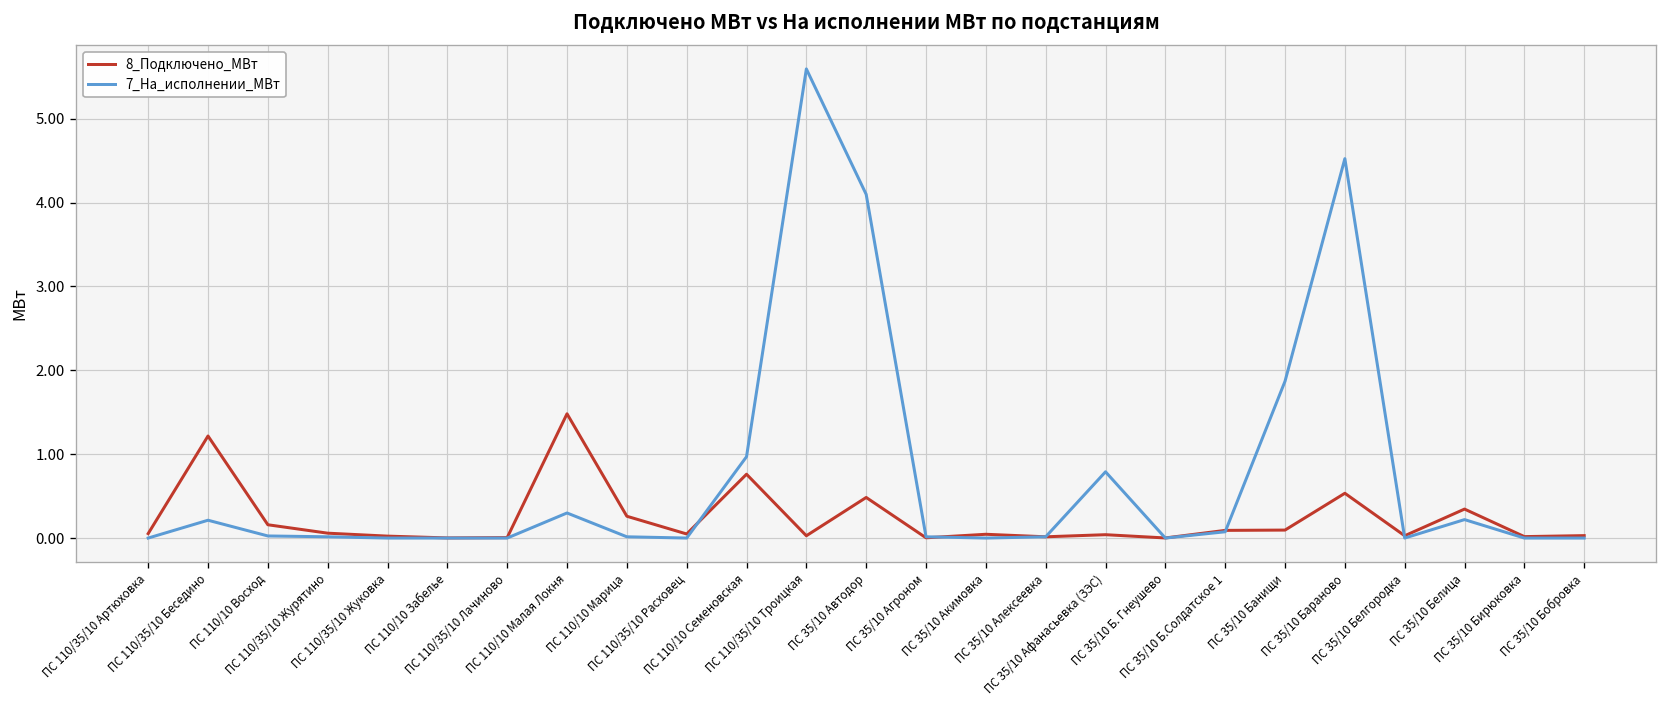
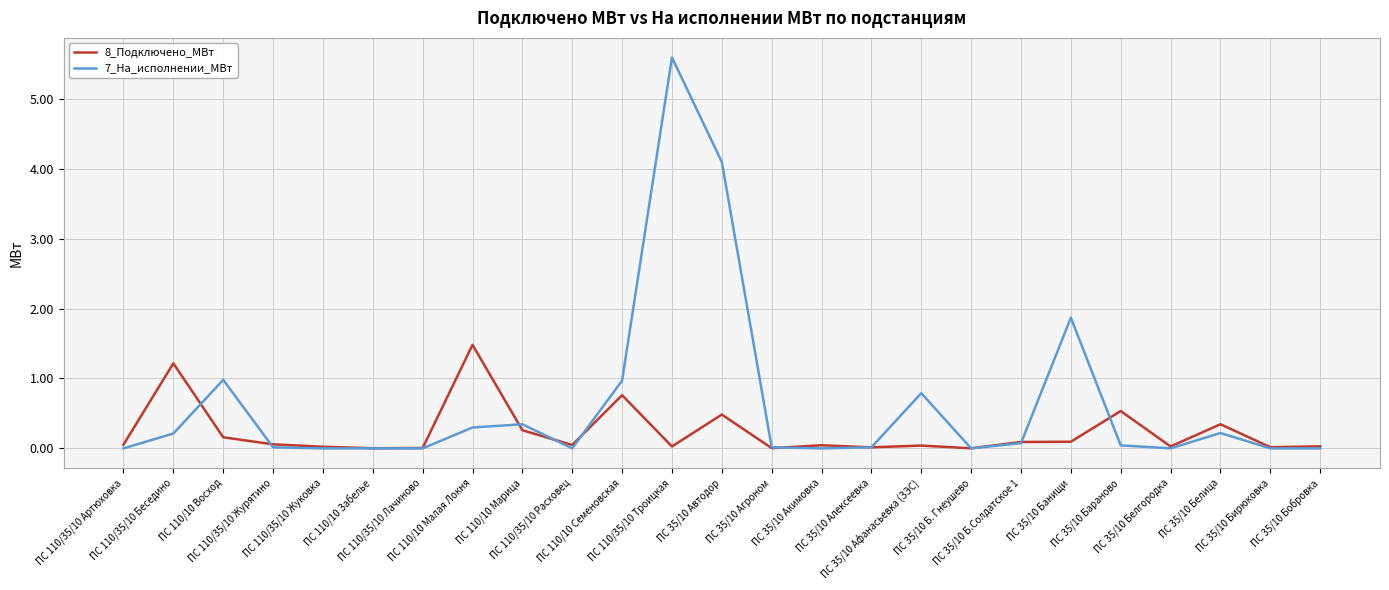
7_На_исполнении_МВт, ПС 110/10 Восход: 0.0 -> 1.0
7_На_исполнении_МВт, ПС 110/10 Марица: 0.0 -> 0.3
7_На_исполнении_МВт, ПС 35/10 Бараново: 4.5 -> 0.0
